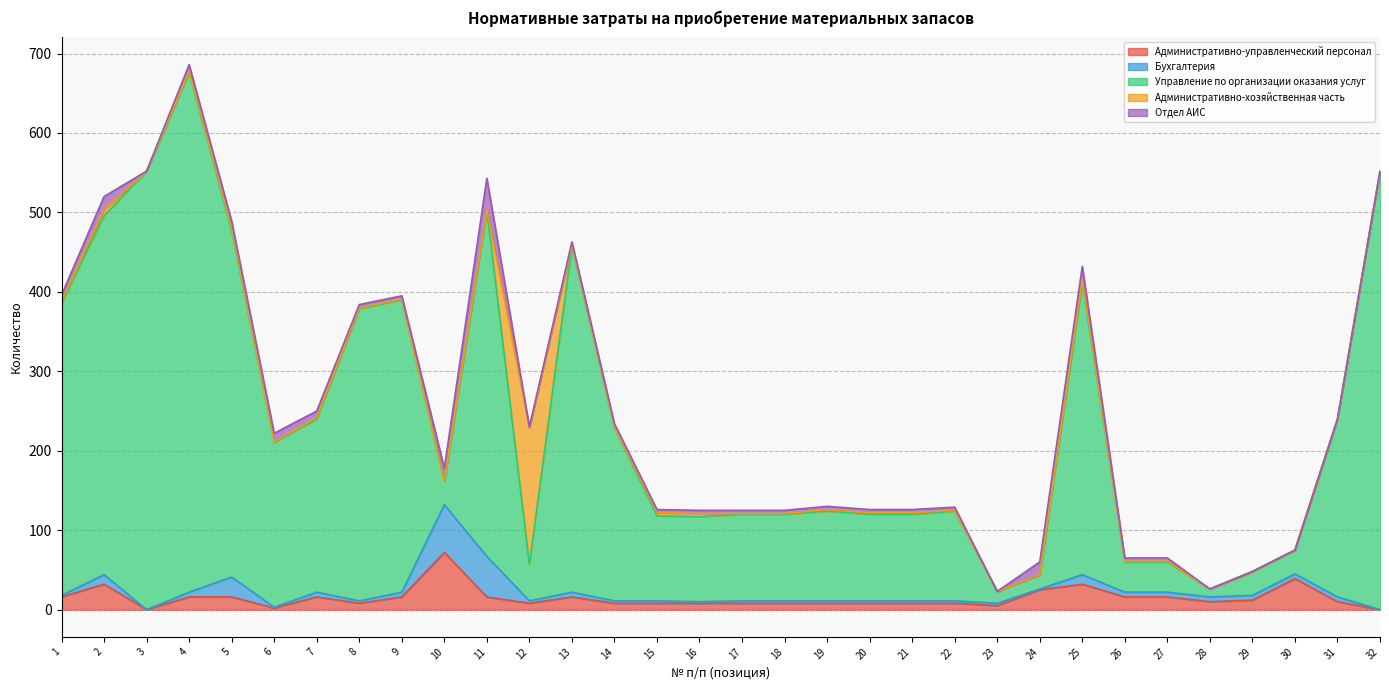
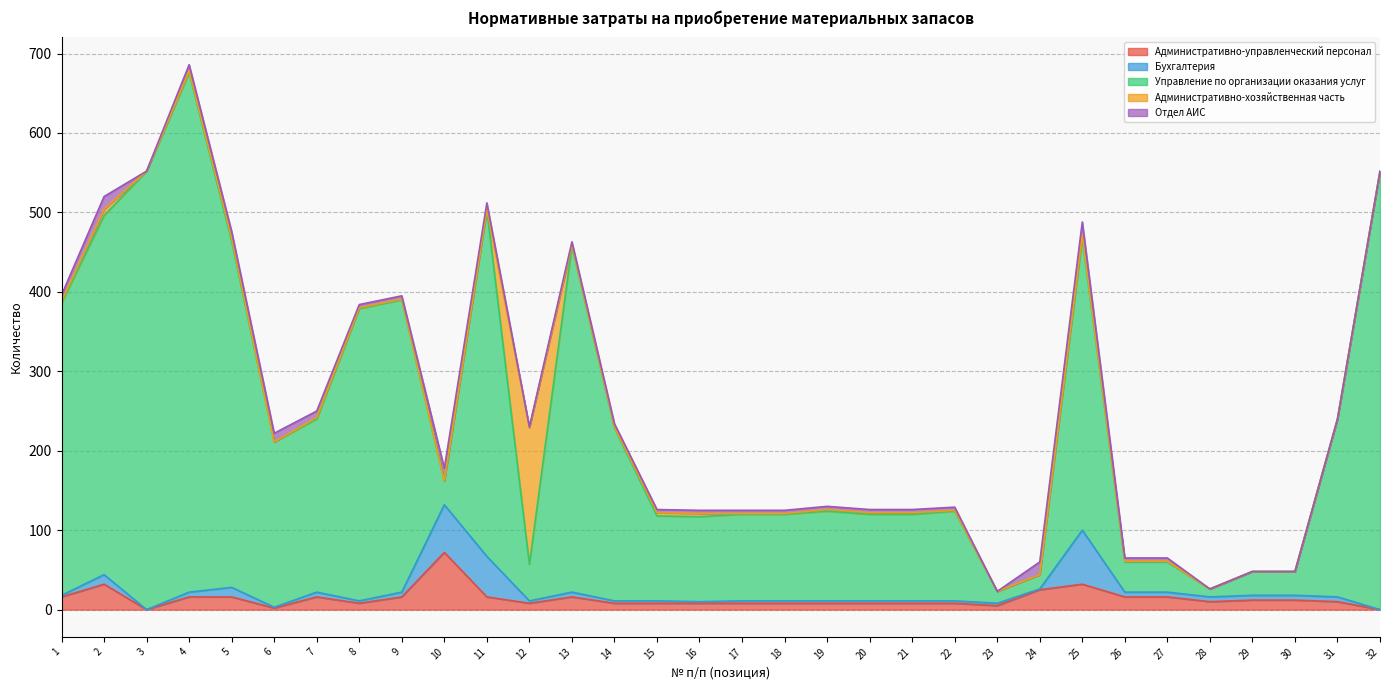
Бухгалтерия, 5: 30 -> 10
Отдел АИС, 11: 40 -> 10
Бухгалтерия, 25: 10 -> 70
Административно-управленческий персонал, 30: 40 -> 10
